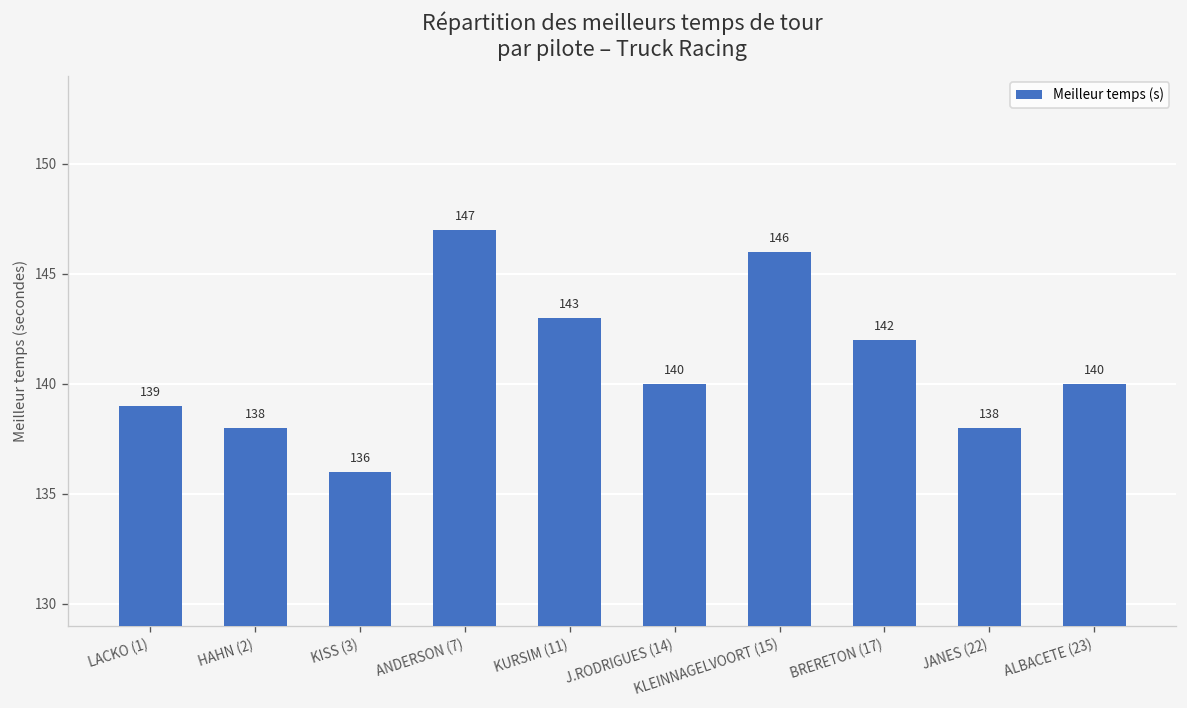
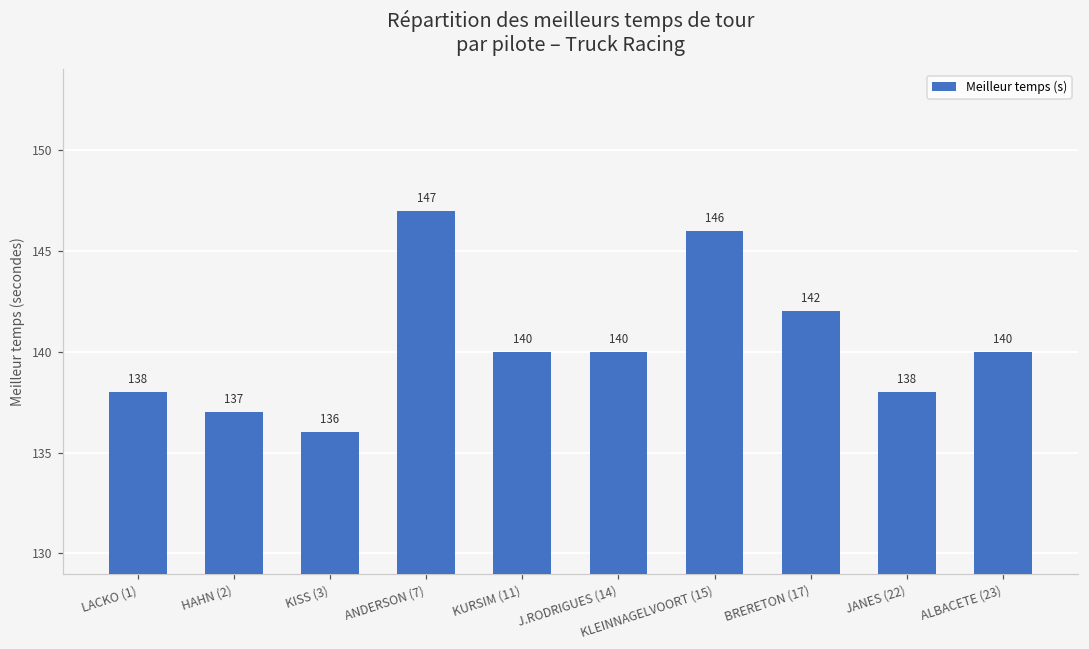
LACKO (1): 139 -> 138
HAHN (2): 138 -> 137
KURSIM (11): 143 -> 140
